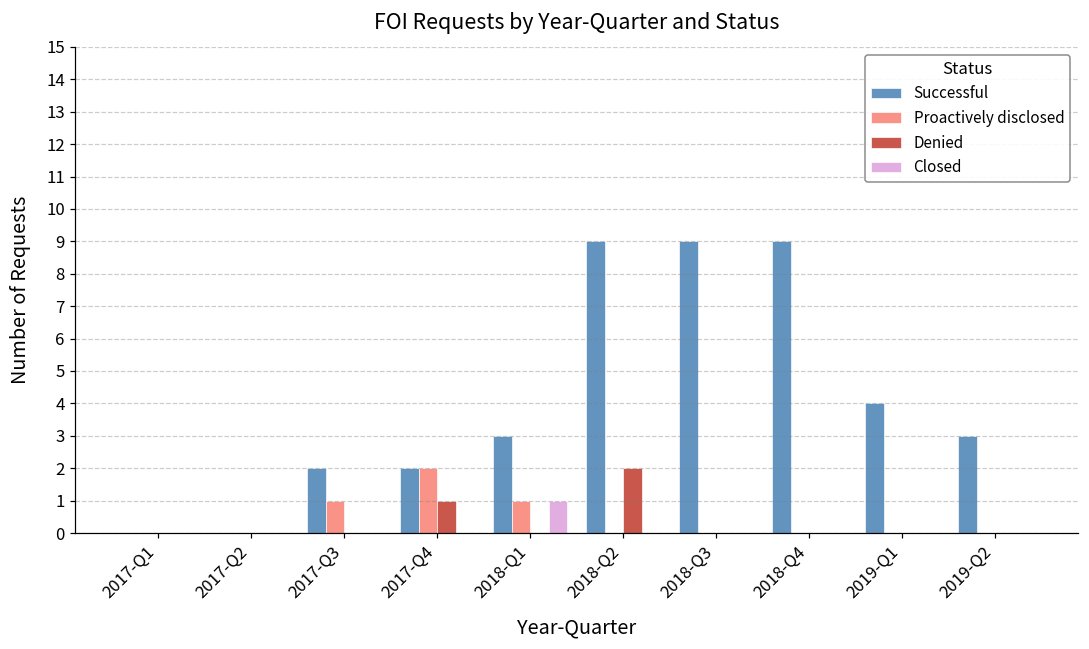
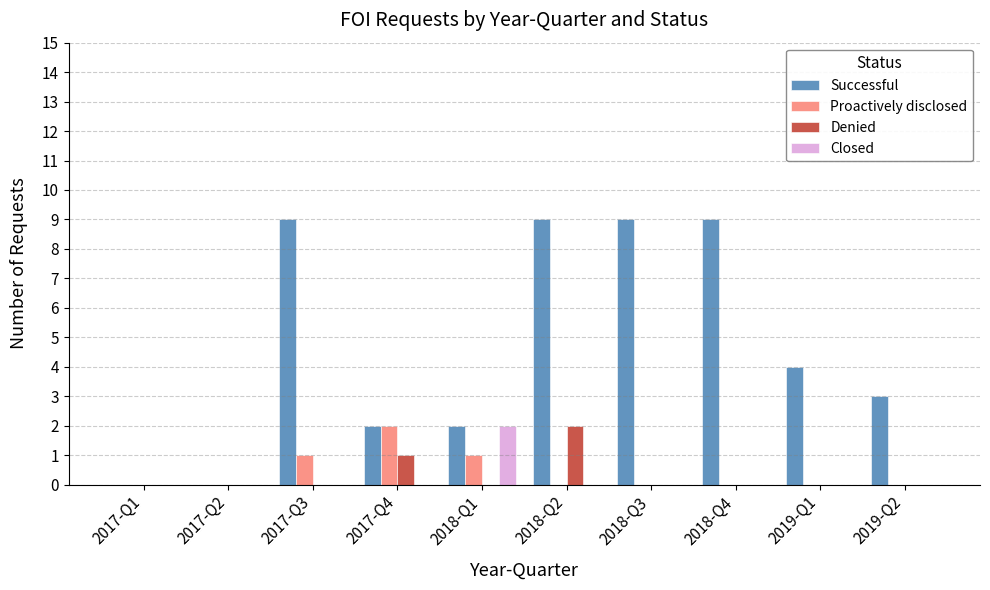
Successful, 2017-Q3: 2 -> 9
Successful, 2018-Q1: 3 -> 2
Closed, 2018-Q1: 1 -> 2
